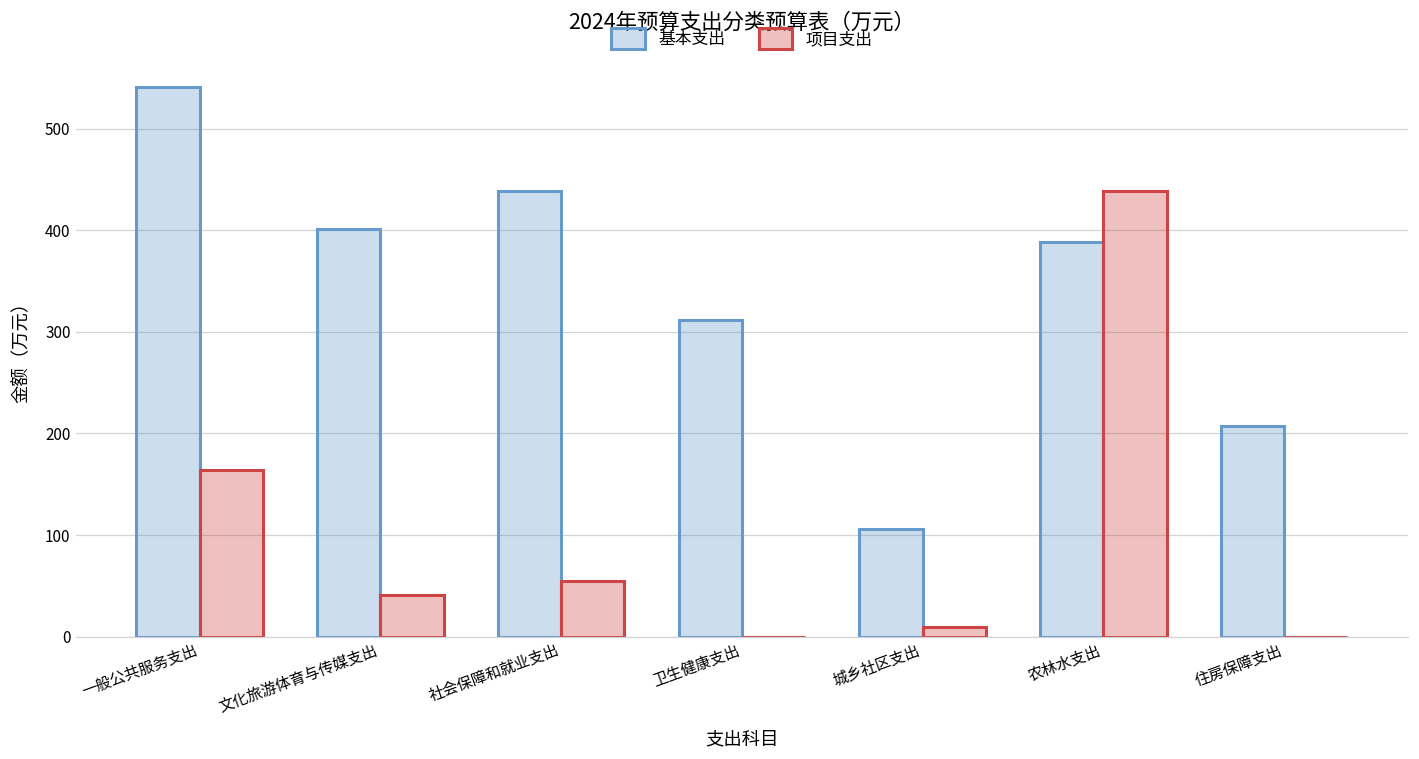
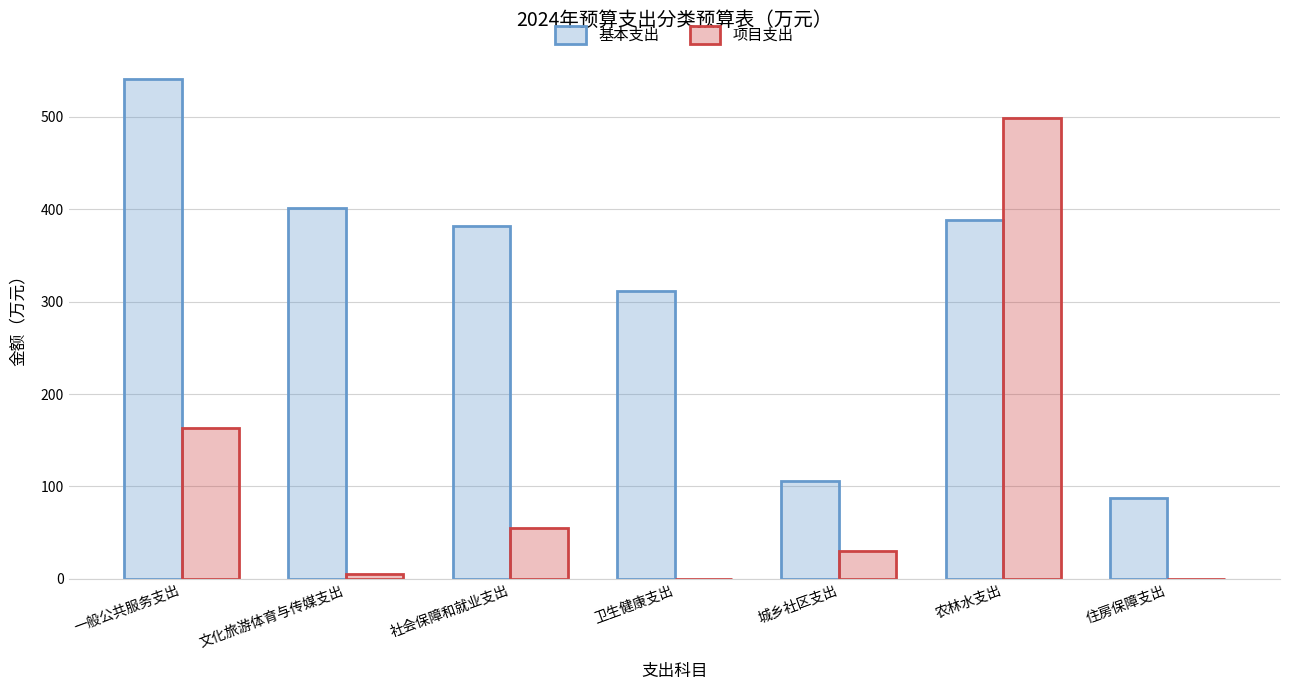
项目支出, 文化旅游体育与传媒支出: 40 -> 10
基本支出, 社会保障和就业支出: 440 -> 380
项目支出, 城乡社区支出: 10 -> 30
项目支出, 农林水支出: 440 -> 500
基本支出, 住房保障支出: 210 -> 90
